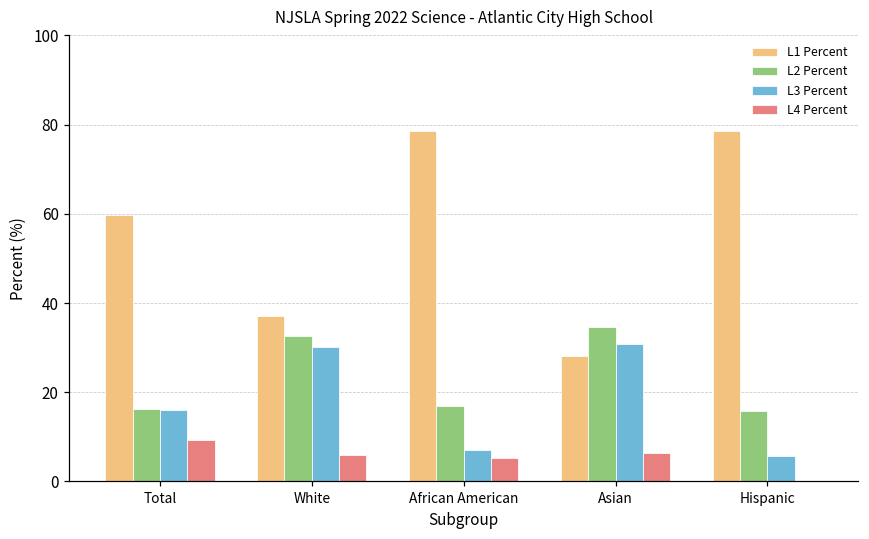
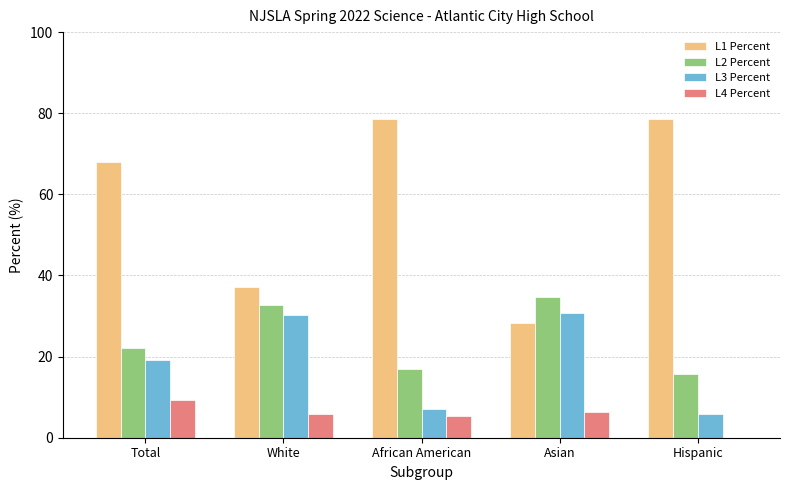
L1 Percent, Total: 60 -> 68
L2 Percent, Total: 16 -> 22
L3 Percent, Total: 16 -> 19
